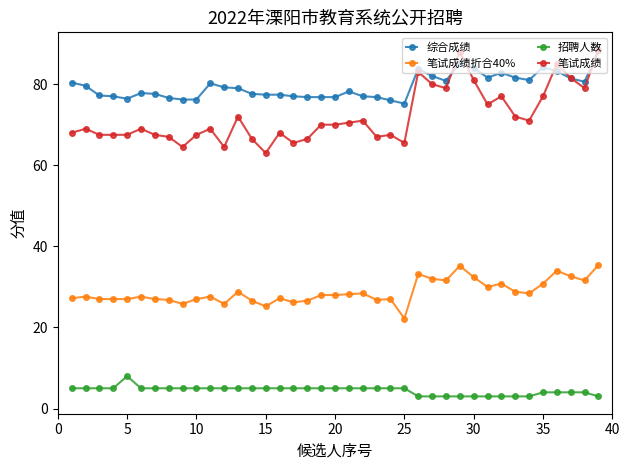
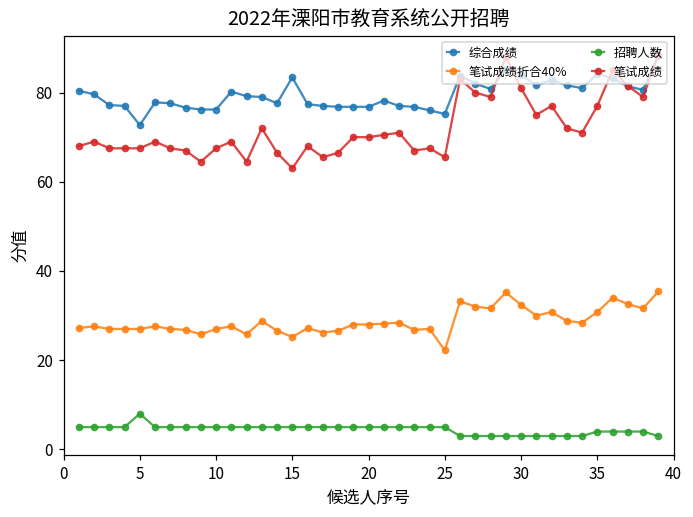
综合成绩, 5: 76 -> 73
综合成绩, 15: 77 -> 83
